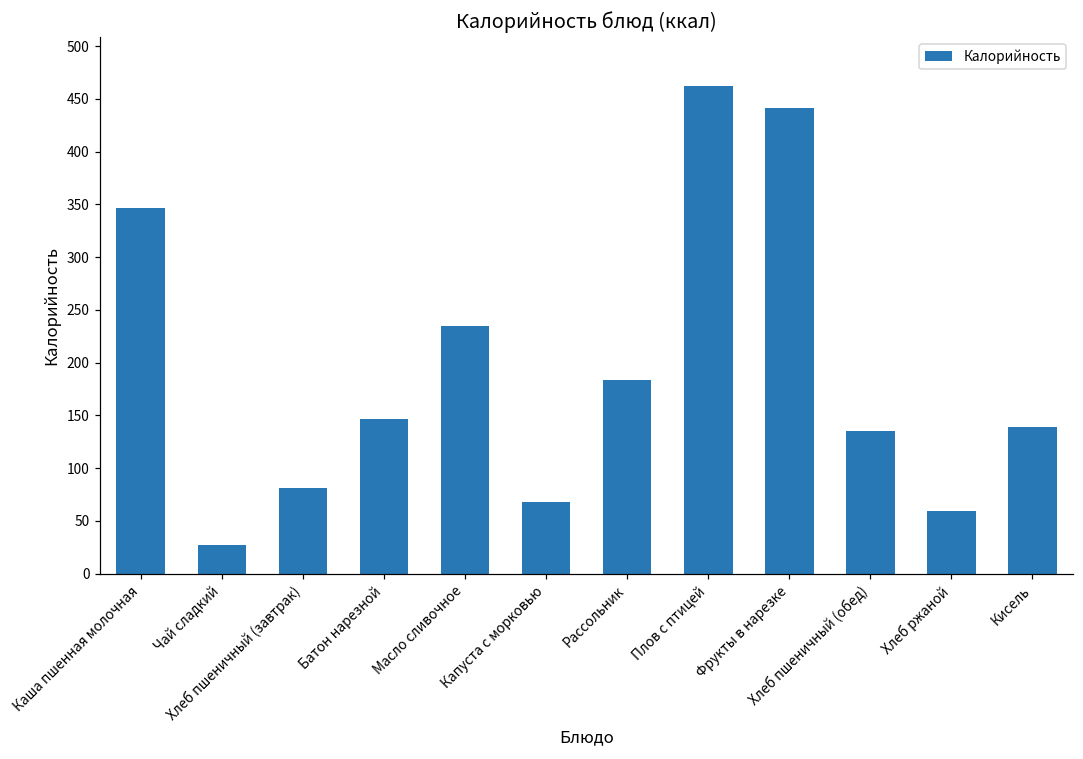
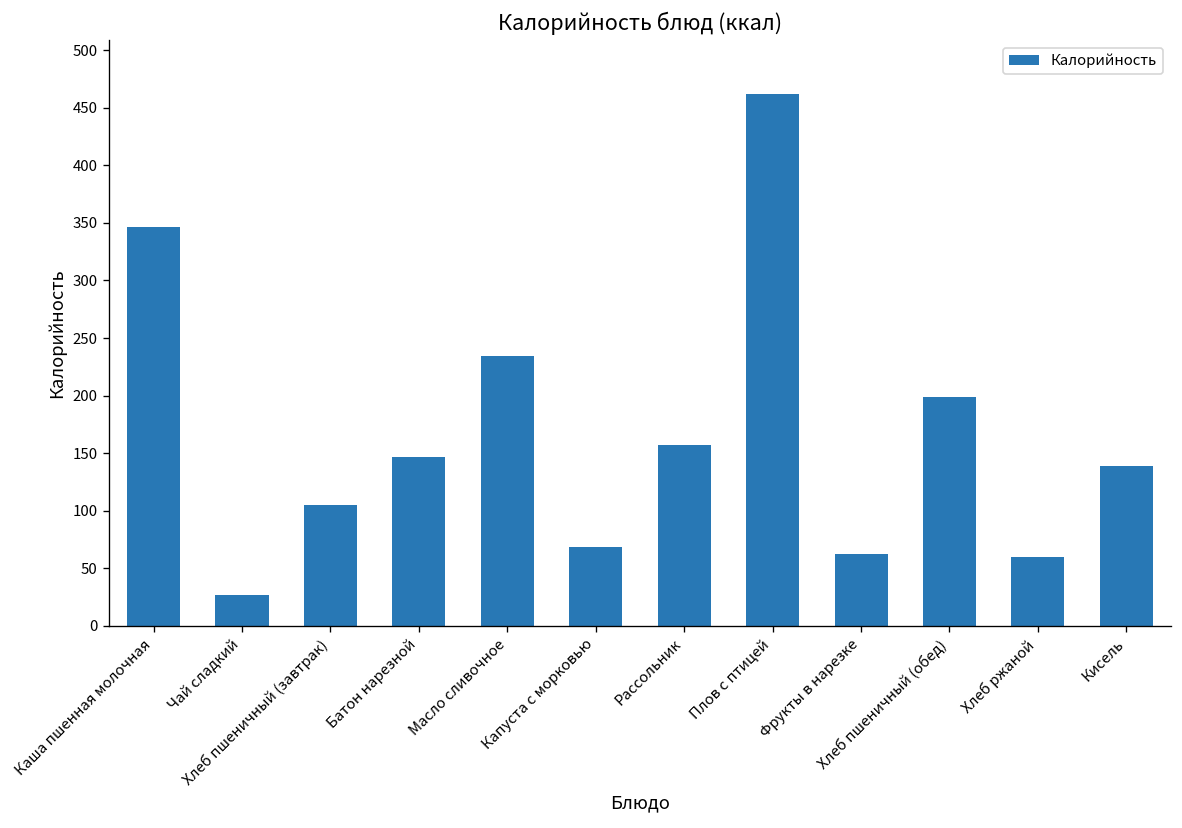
Хлеб пшеничный (завтрак): 80 -> 100
Рассольник: 180 -> 160
Фрукты в нарезке: 440 -> 60
Хлеб пшеничный (обед): 140 -> 200
